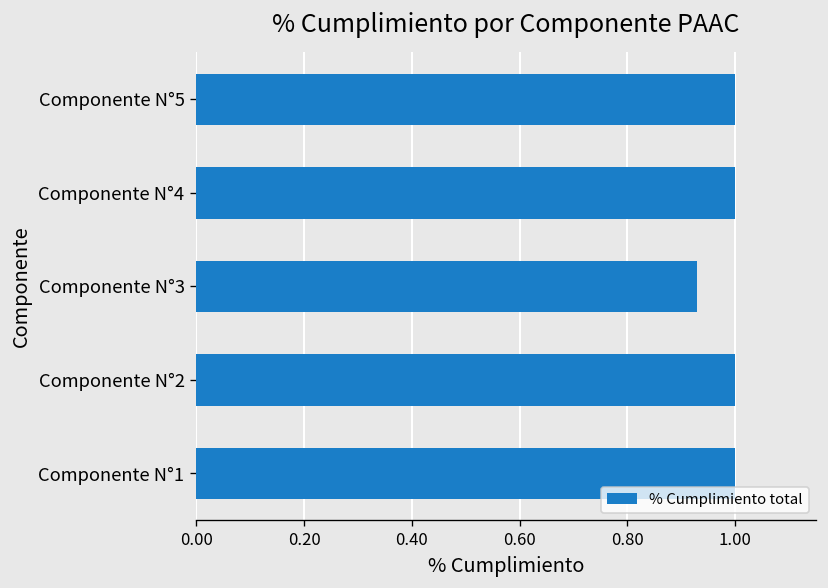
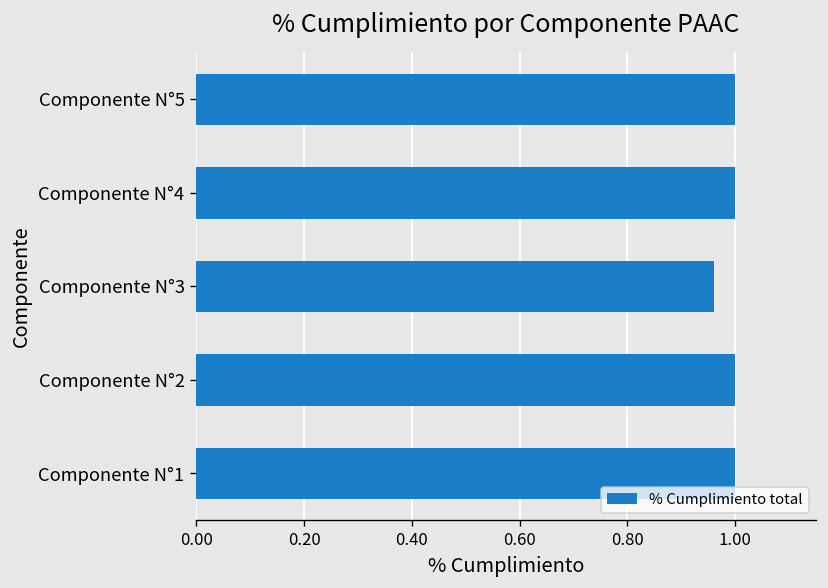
Componente N°3: 0.93 -> 0.96
